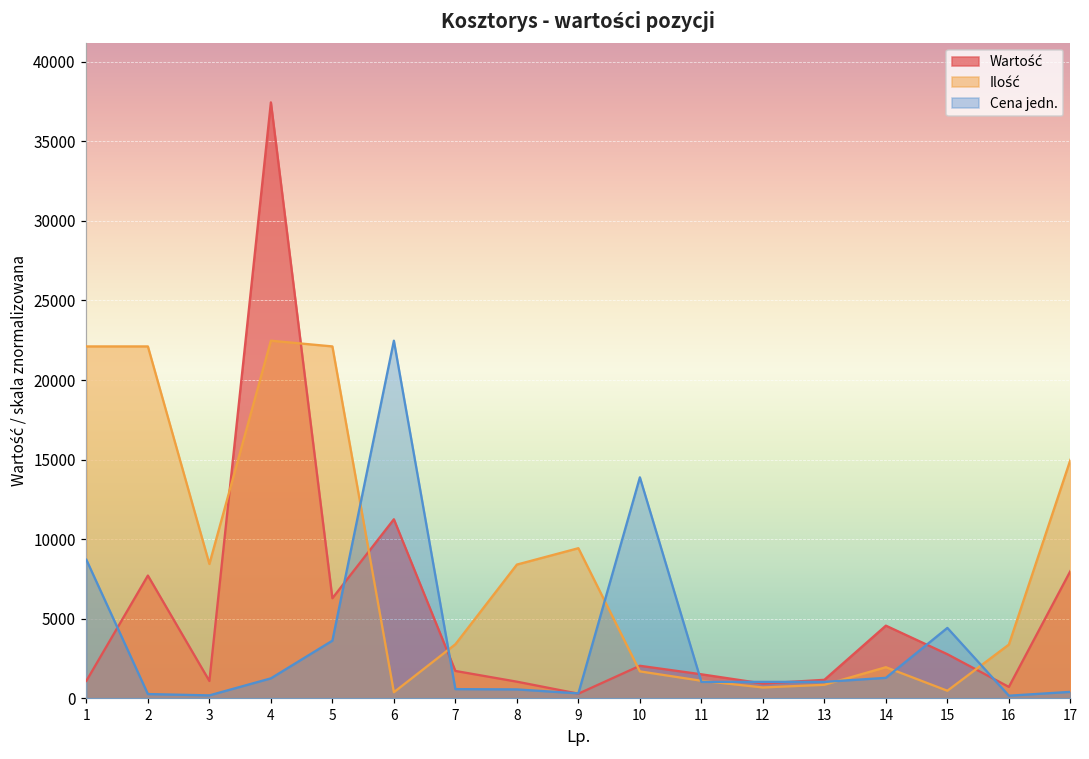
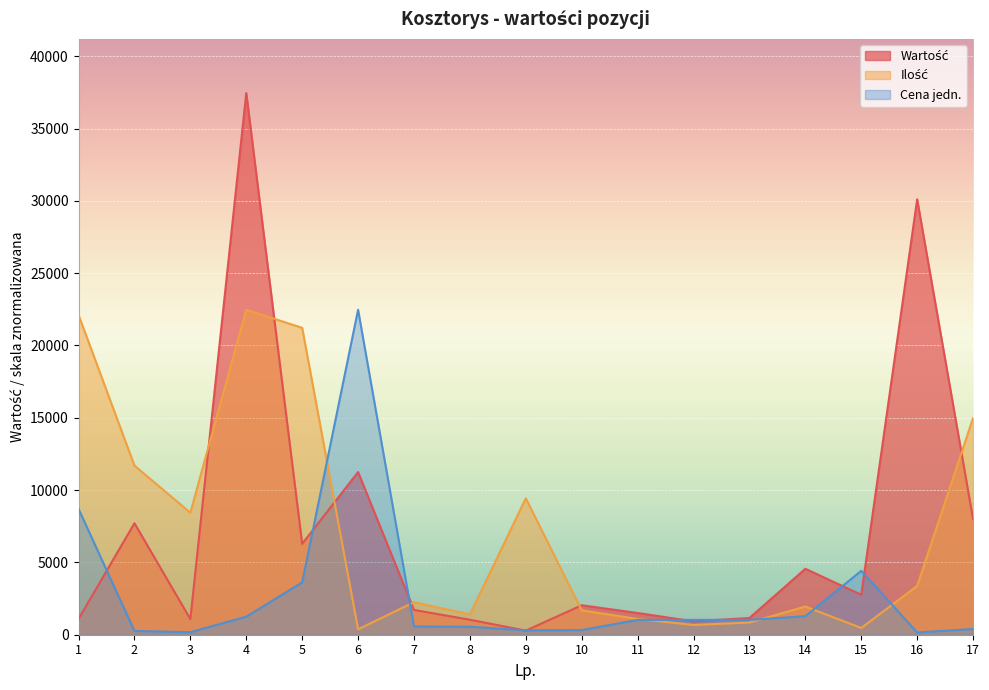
Ilość, 2: 22100 -> 11700
Ilość, 5: 22100 -> 21200
Ilość, 7: 3400 -> 2200
Ilość, 8: 8400 -> 1400
Cena jedn., 10: 13900 -> 300
Wartość, 16: 700 -> 30100
